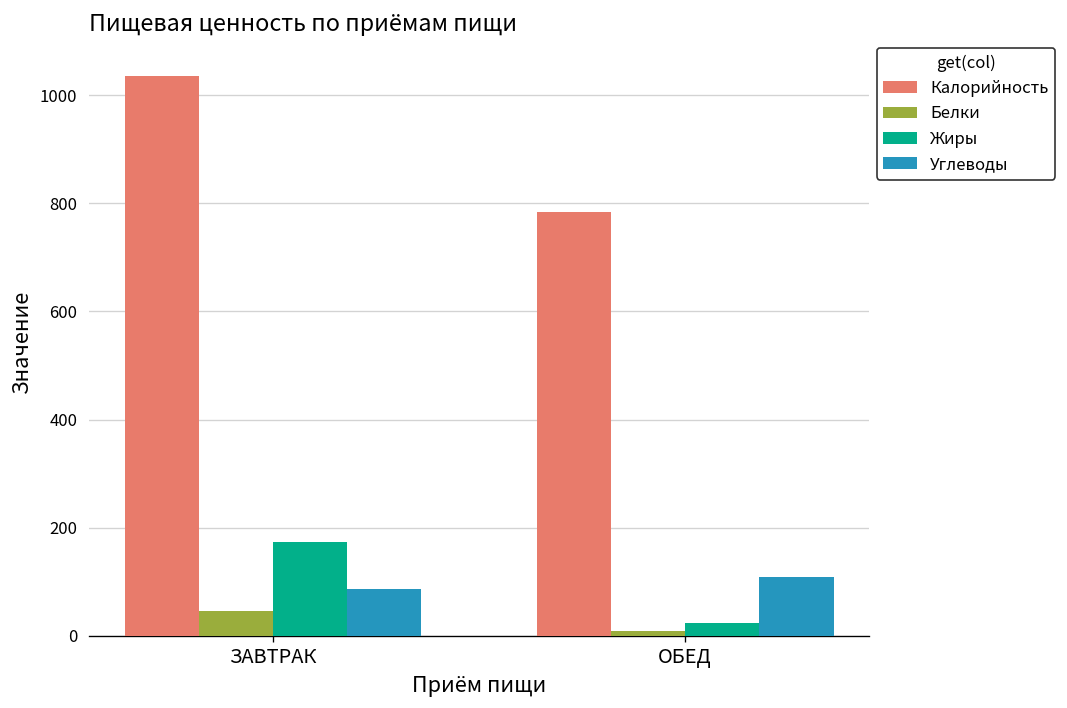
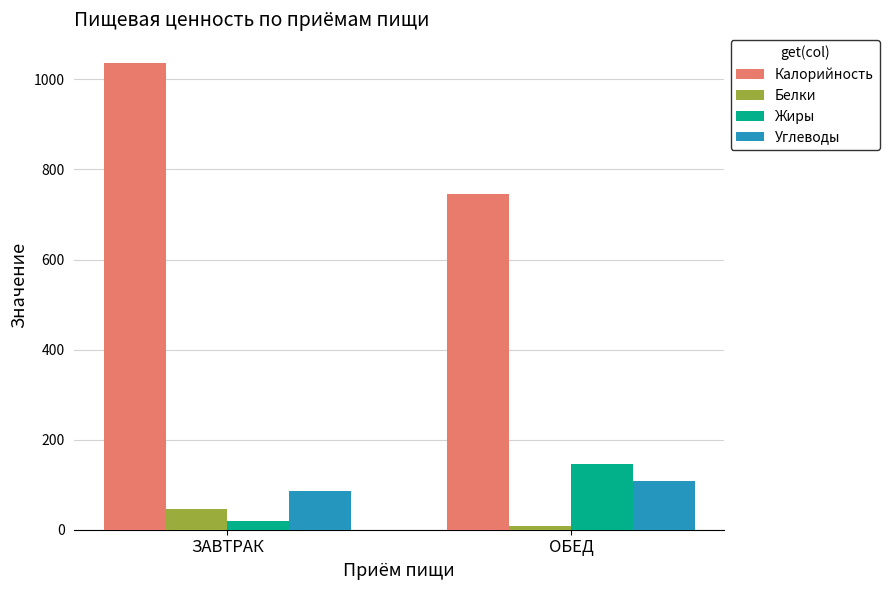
Жиры, ЗАВТРАК: 170 -> 20
Калорийность, ОБЕД: 780 -> 750
Жиры, ОБЕД: 20 -> 150
